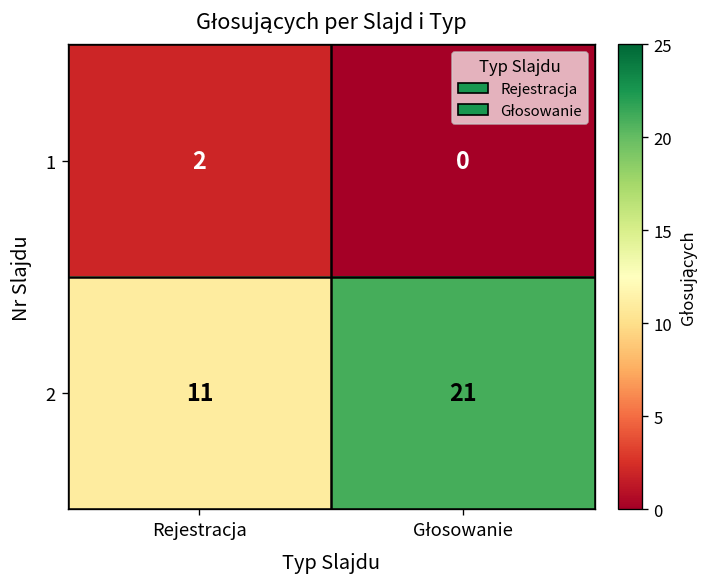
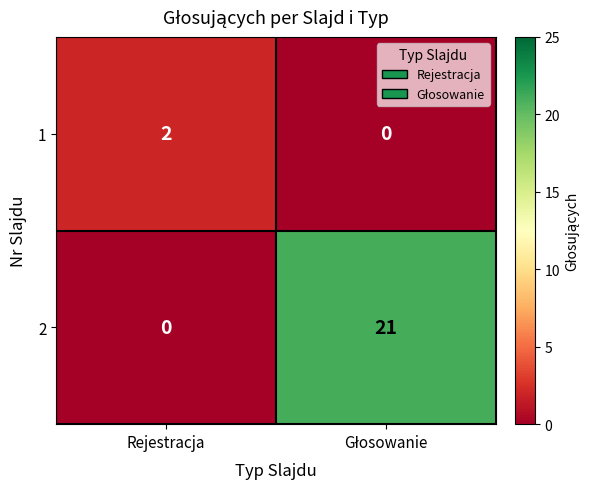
2, Rejestracja: 11 -> 0
